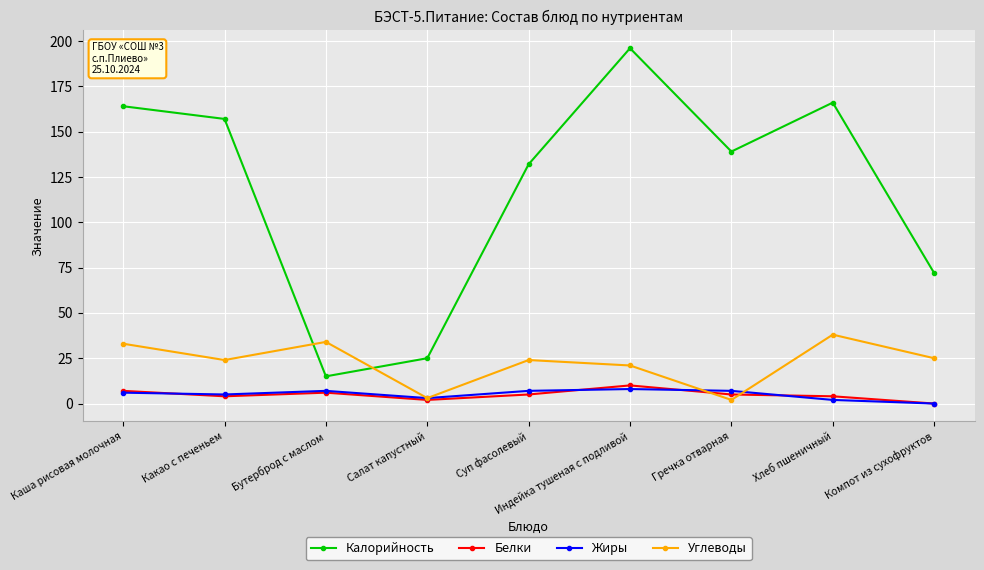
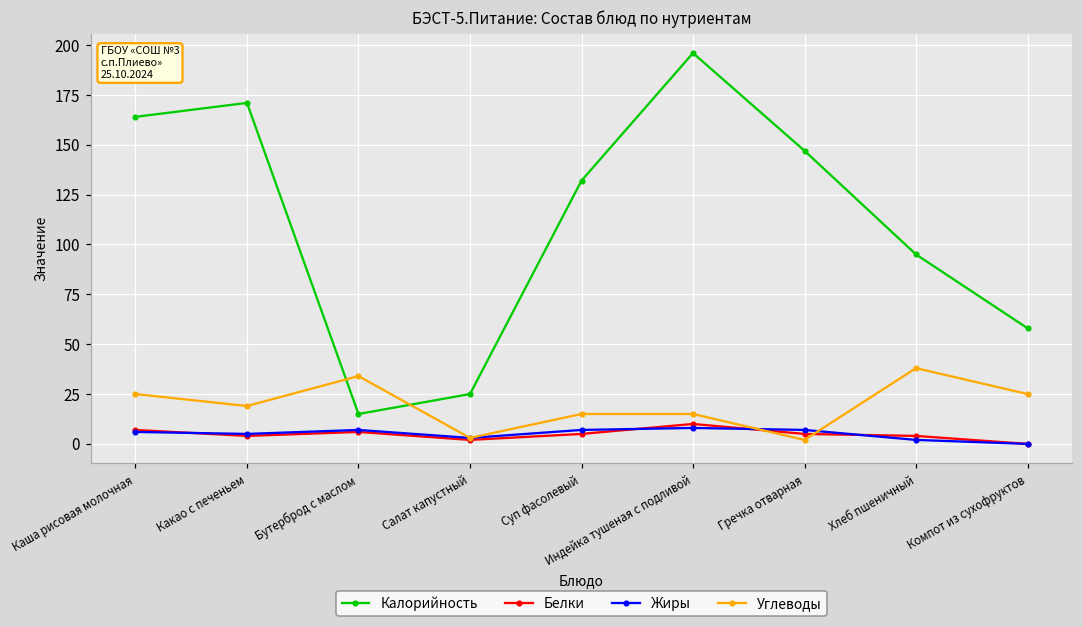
Углеводы, Каша рисовая молочная: 33 -> 25
Калорийность, Какао с печеньем: 157 -> 171
Углеводы, Какао с печеньем: 24 -> 19
Углеводы, Суп фасолевый: 24 -> 15
Углеводы, Индейка тушеная с подливой: 21 -> 15
Калорийность, Гречка отварная: 139 -> 147
Калорийность, Хлеб пшеничный: 166 -> 95
Калорийность, Компот из сухофруктов: 72 -> 58
